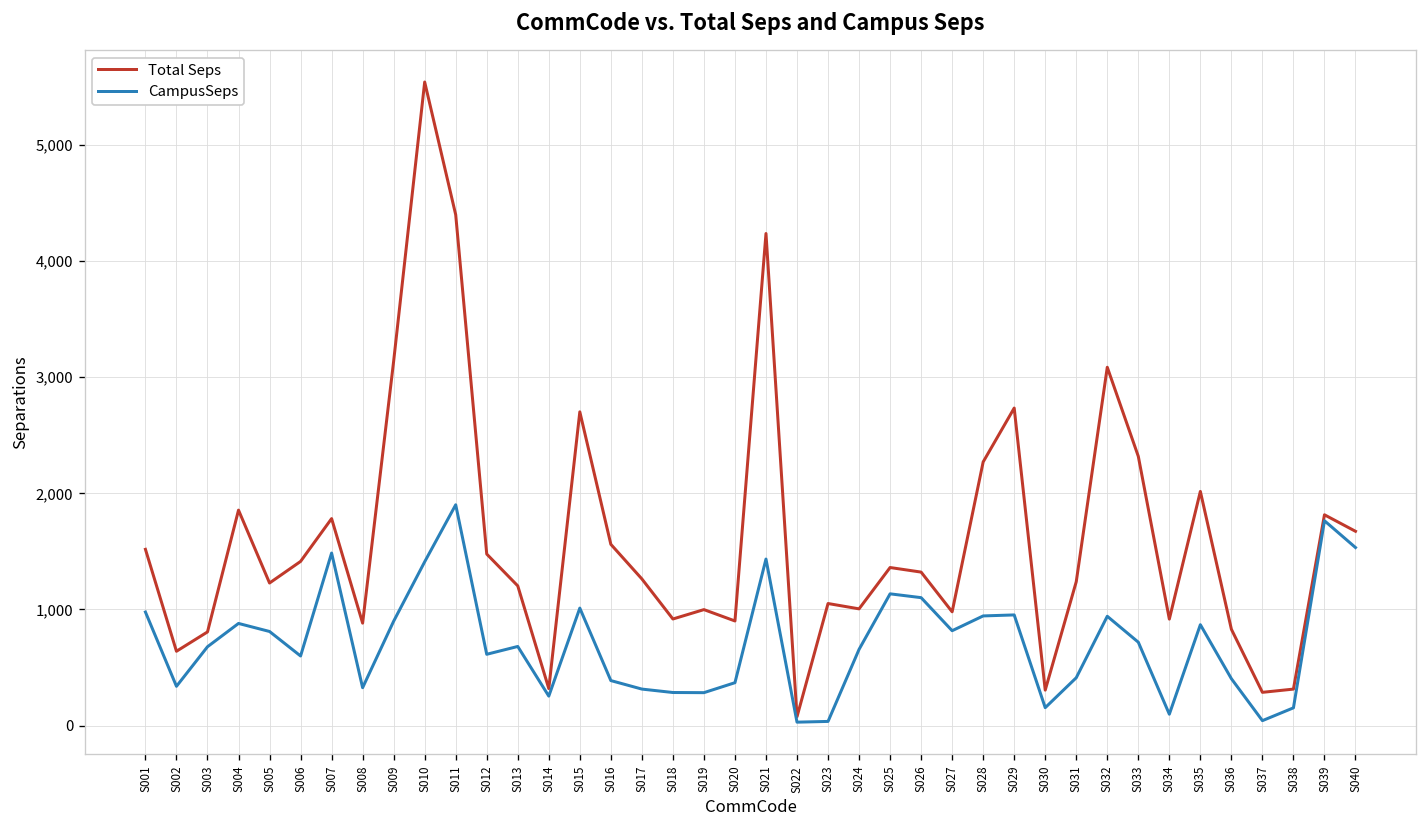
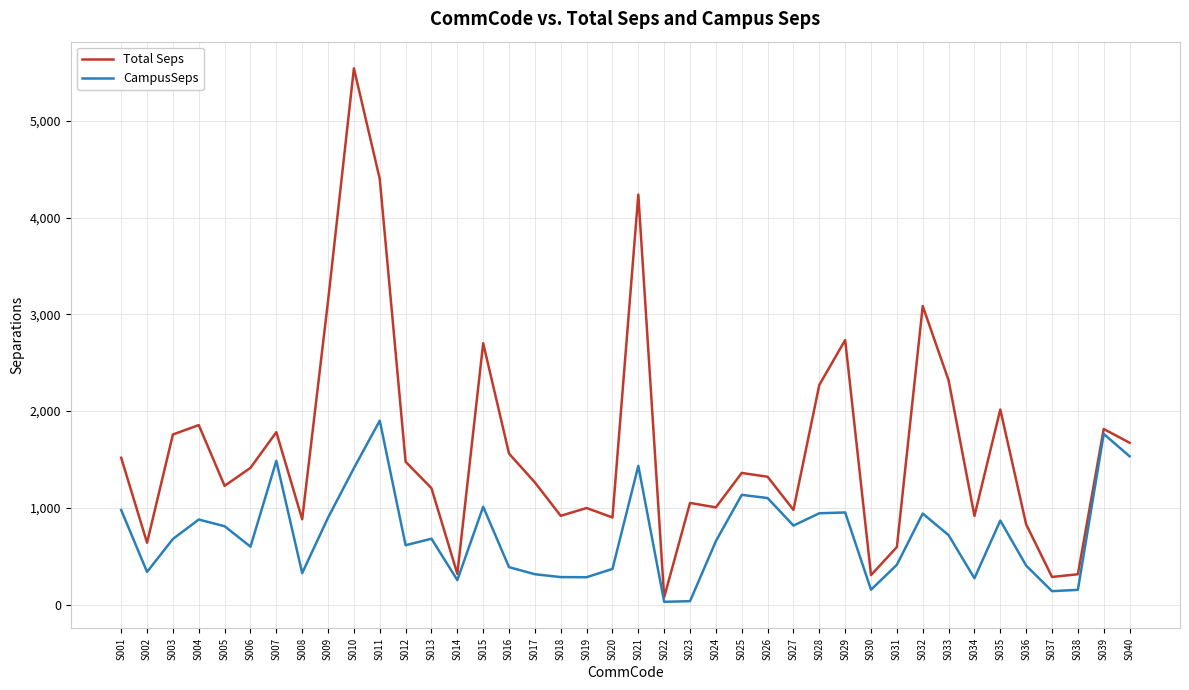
Total Seps, S003: 800 -> 1,800
Total Seps, S031: 1,200 -> 600
CampusSeps, S034: 100 -> 300
CampusSeps, S037: 0 -> 100
